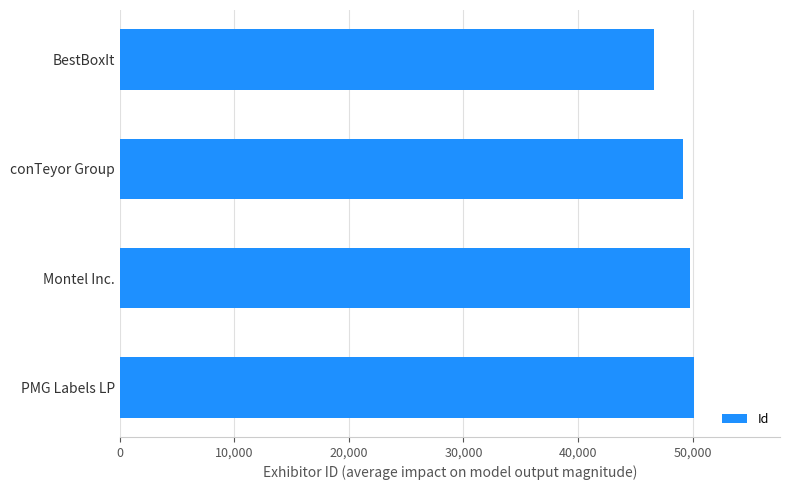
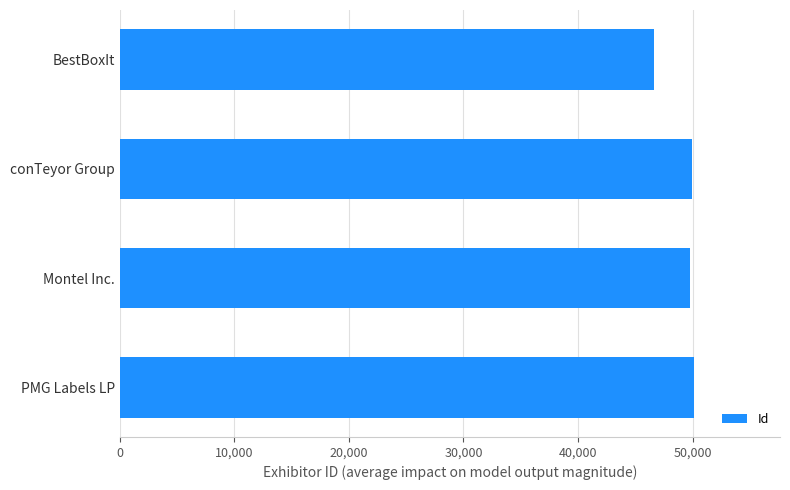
conTeyor Group: 49,200 -> 49,900
